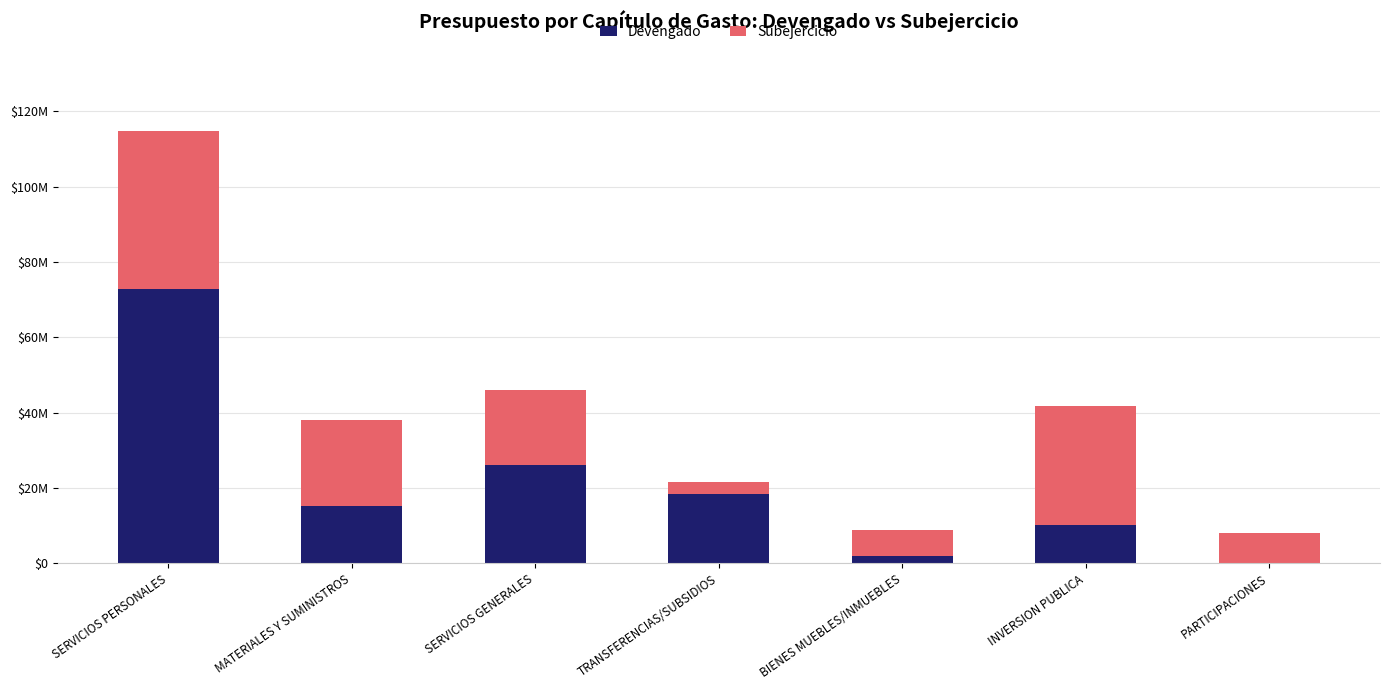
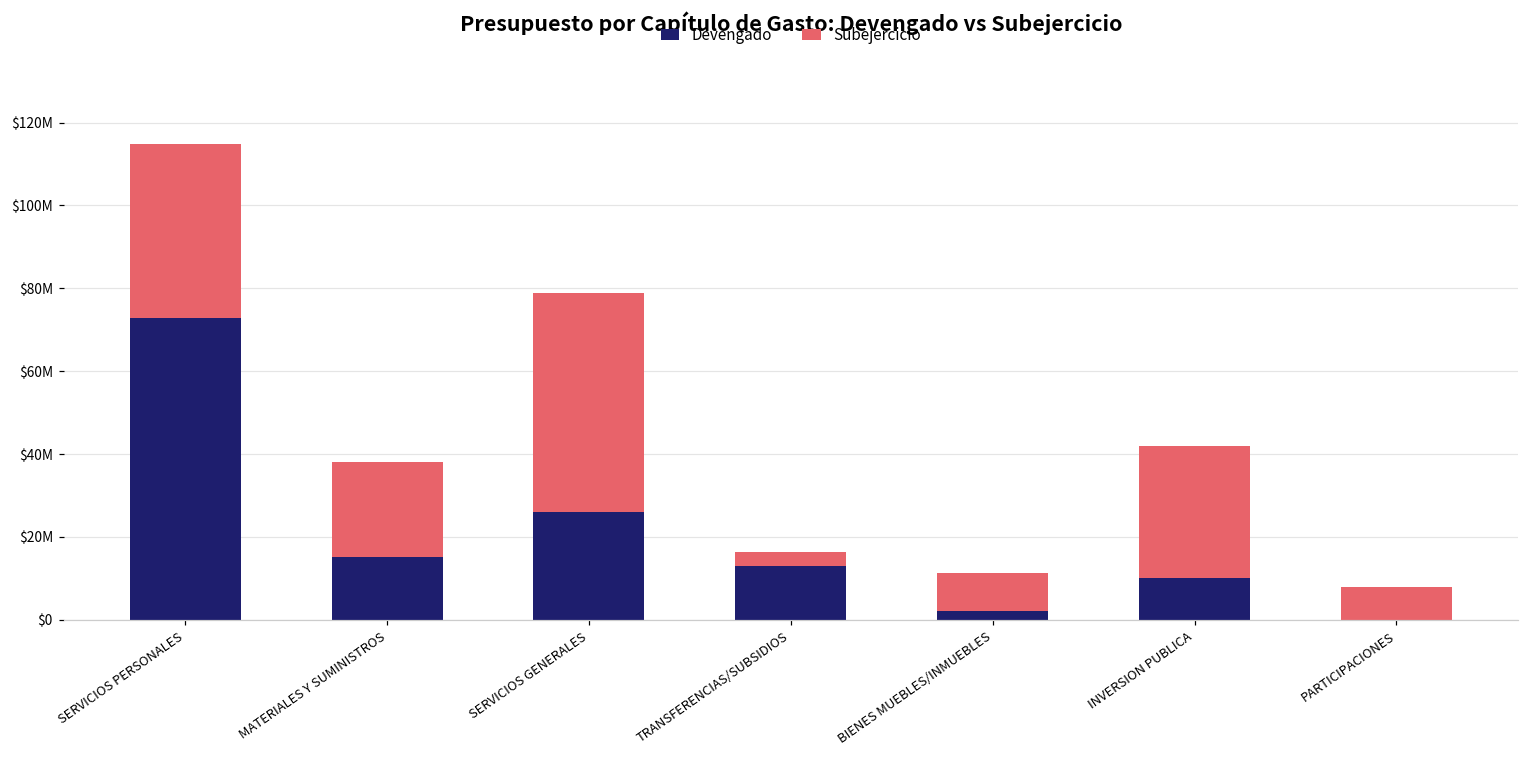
Subejercicio, SERVICIOS GENERALES: $20000000 -> $53000000
Devengado, TRANSFERENCIAS/SUBSIDIOS: $18000000 -> $13000000
Subejercicio, BIENES MUEBLES/INMUEBLES: $7000000 -> $9000000
